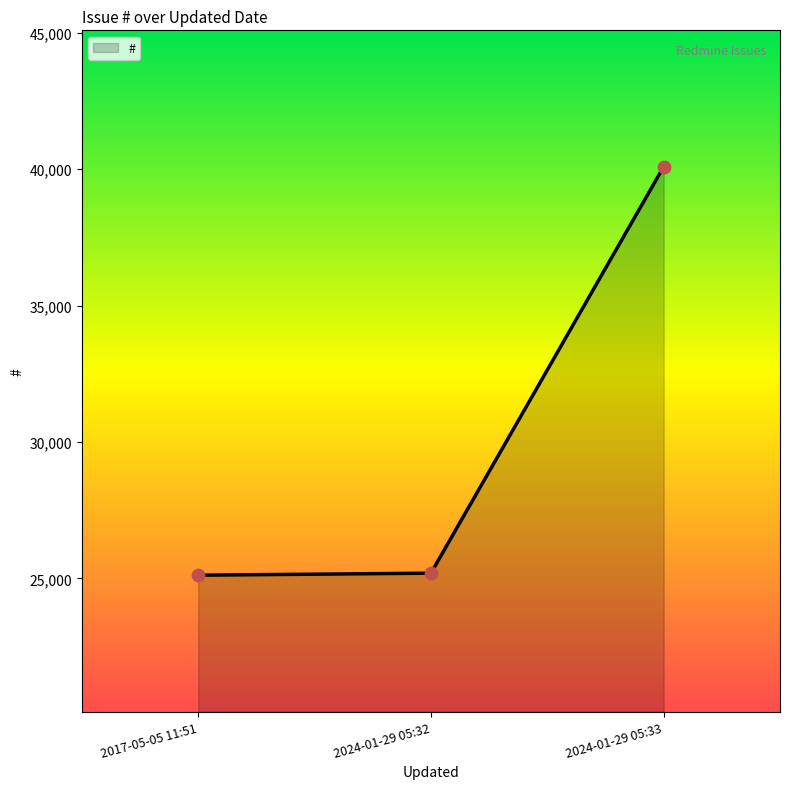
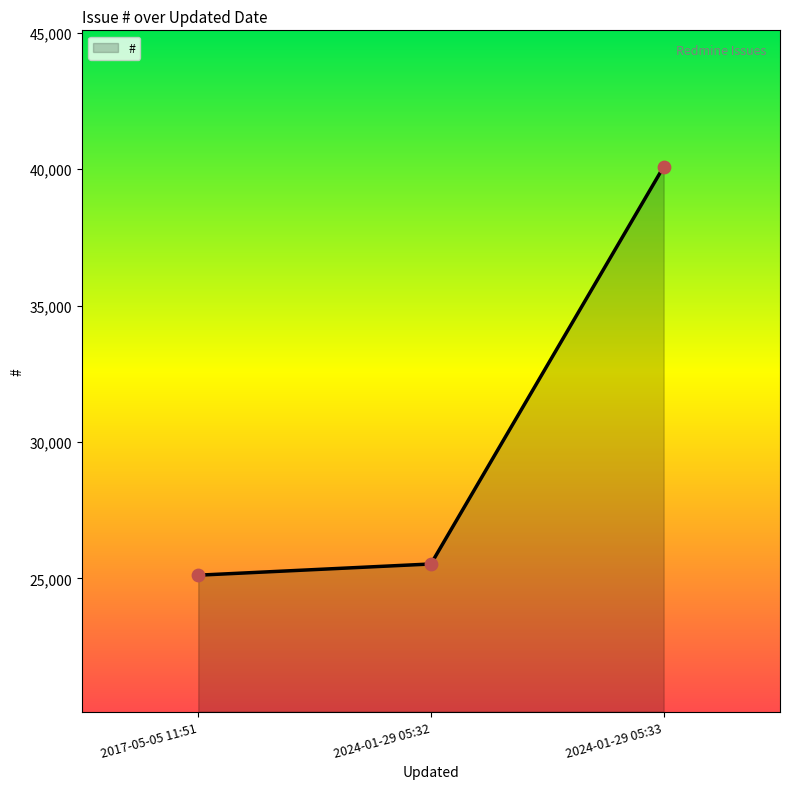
2024-01-29 05:32: 25,200 -> 25,500
